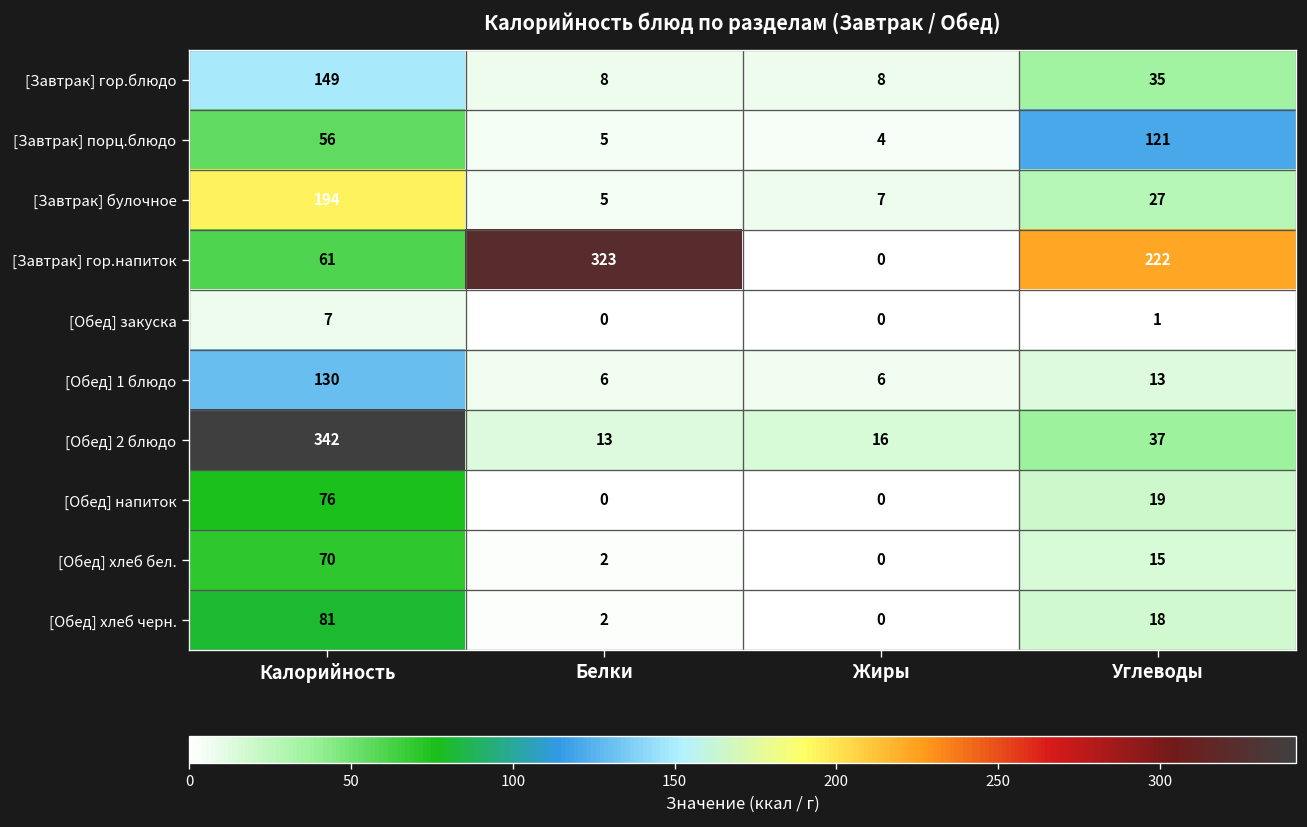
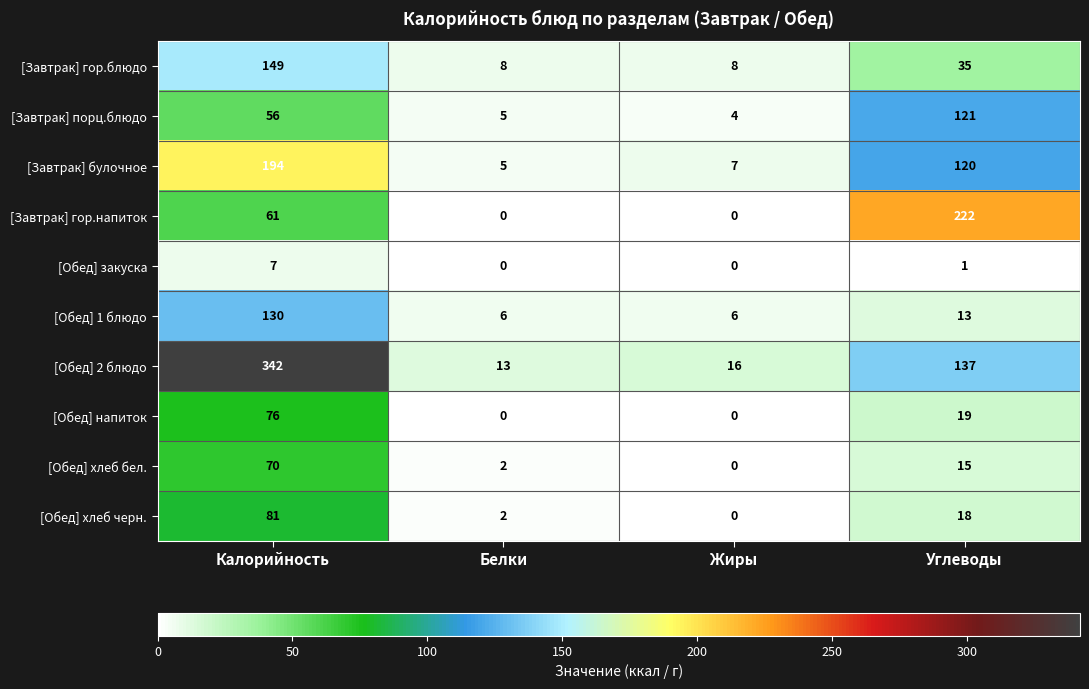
[Завтрак] булочное, Углеводы: 27 -> 120
[Завтрак] гор.напиток, Белки: 323 -> 0
[Обед] 2 блюдо, Углеводы: 37 -> 137
